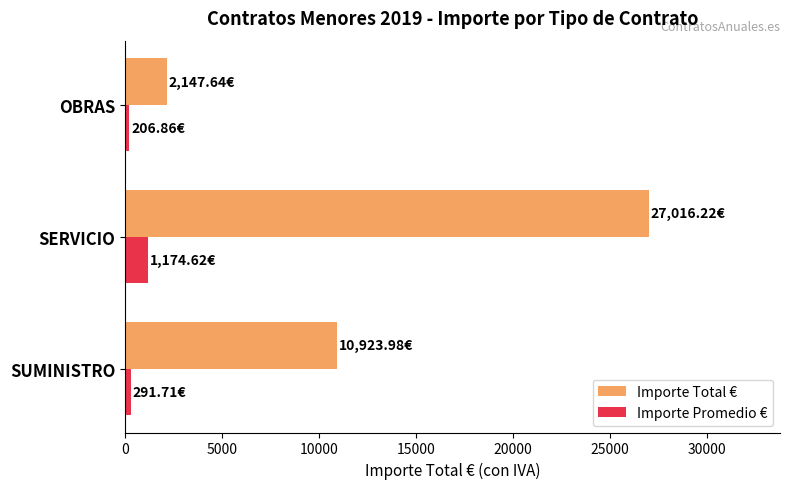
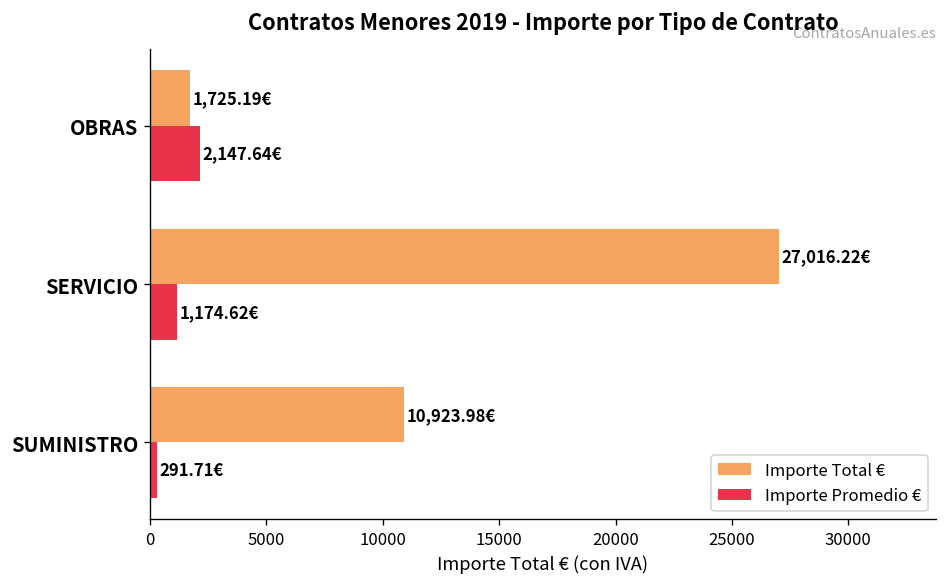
Importe Total €, OBRAS: 2,147.64€ -> 1,725.19€
Importe Promedio €, OBRAS: 206.86€ -> 2,147.64€
